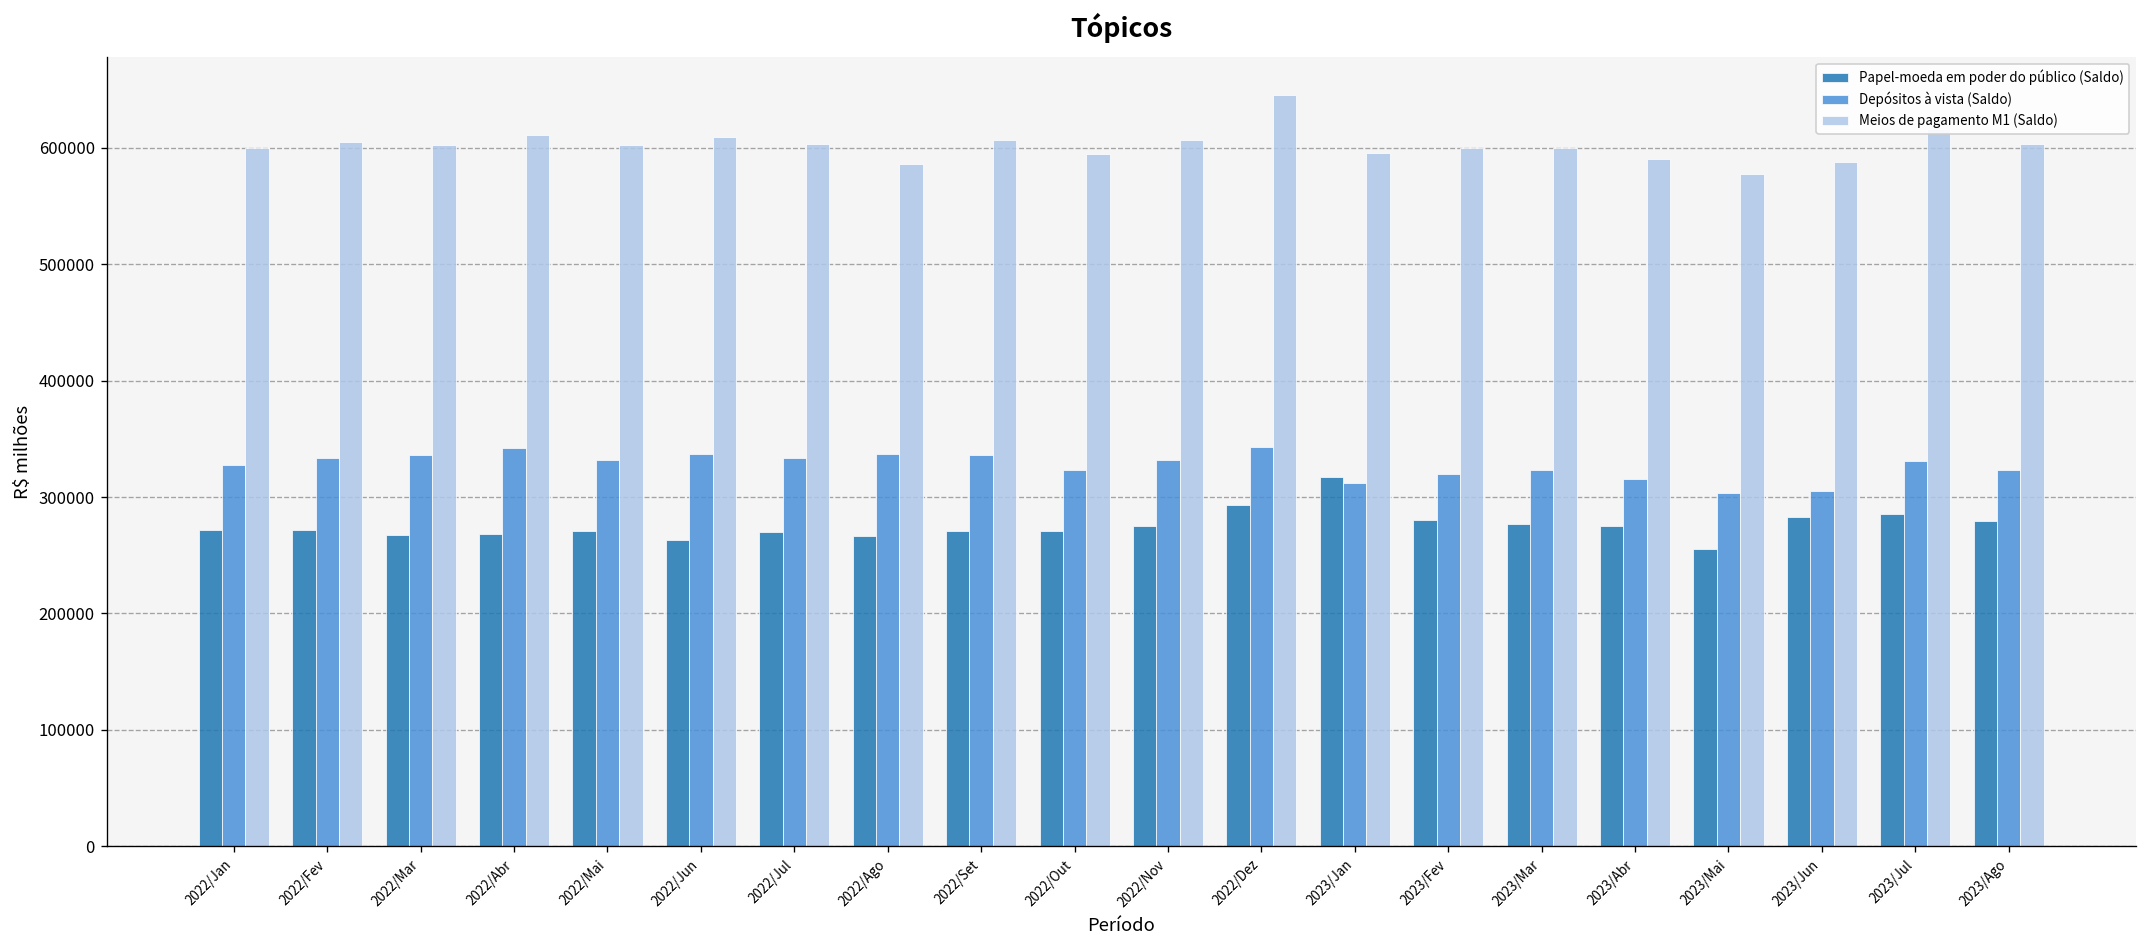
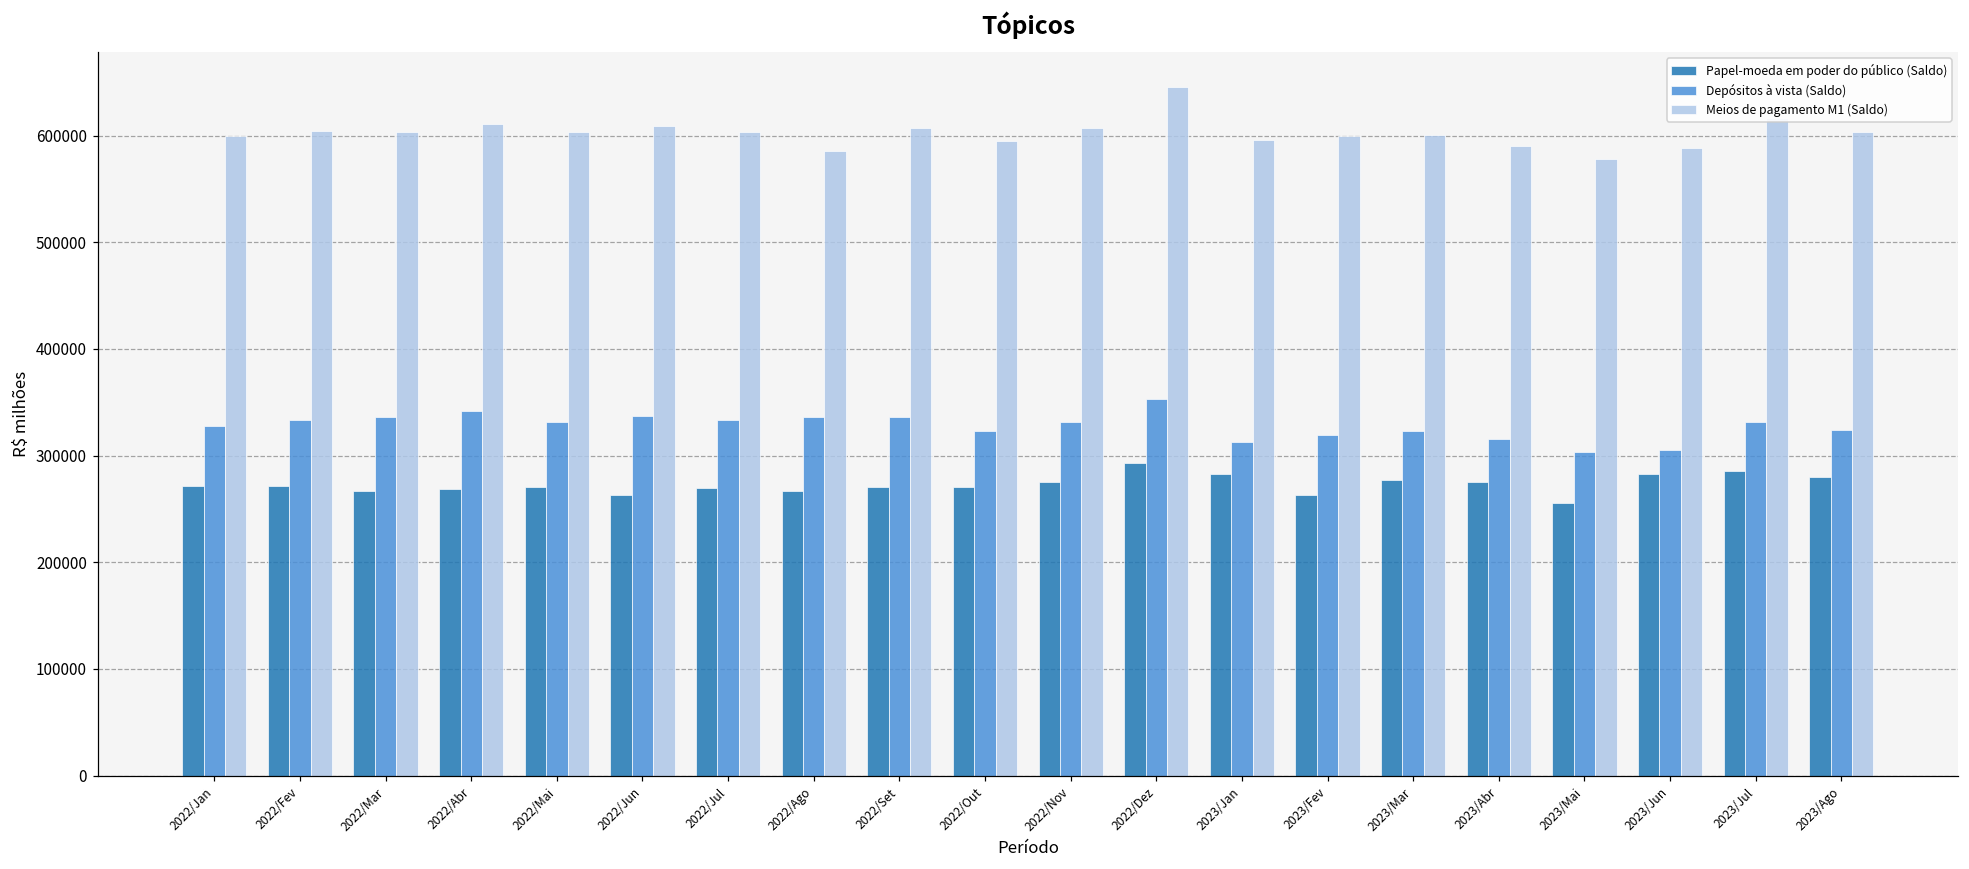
Depósitos à vista (Saldo), 2022/Dez: 340000 -> 350000
Papel-moeda em poder do público (Saldo), 2023/Jan: 320000 -> 280000
Papel-moeda em poder do público (Saldo), 2023/Fev: 280000 -> 260000
